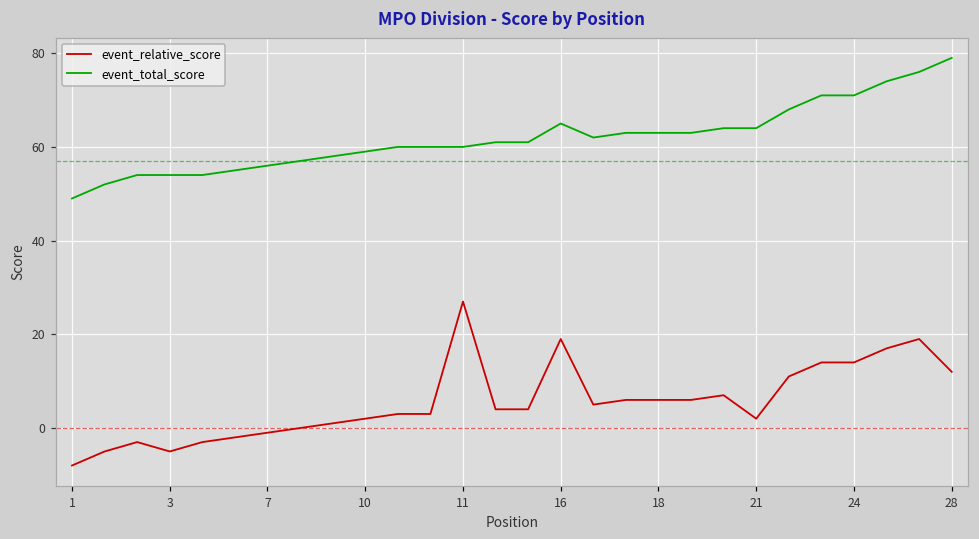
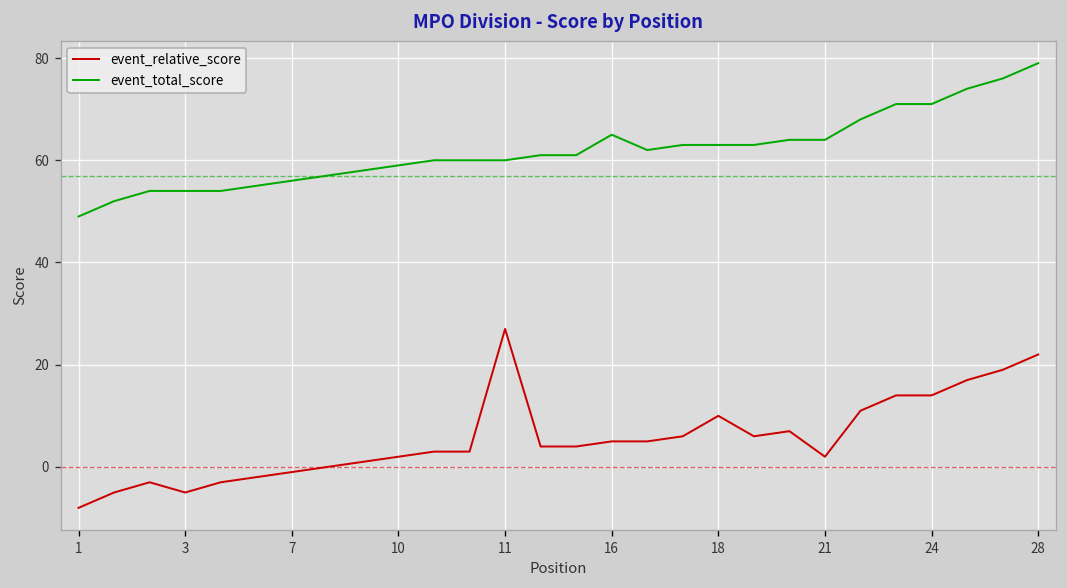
event_relative_score, 16: 19 -> 5
event_relative_score, 18: 6 -> 10
event_relative_score, 28: 12 -> 22
